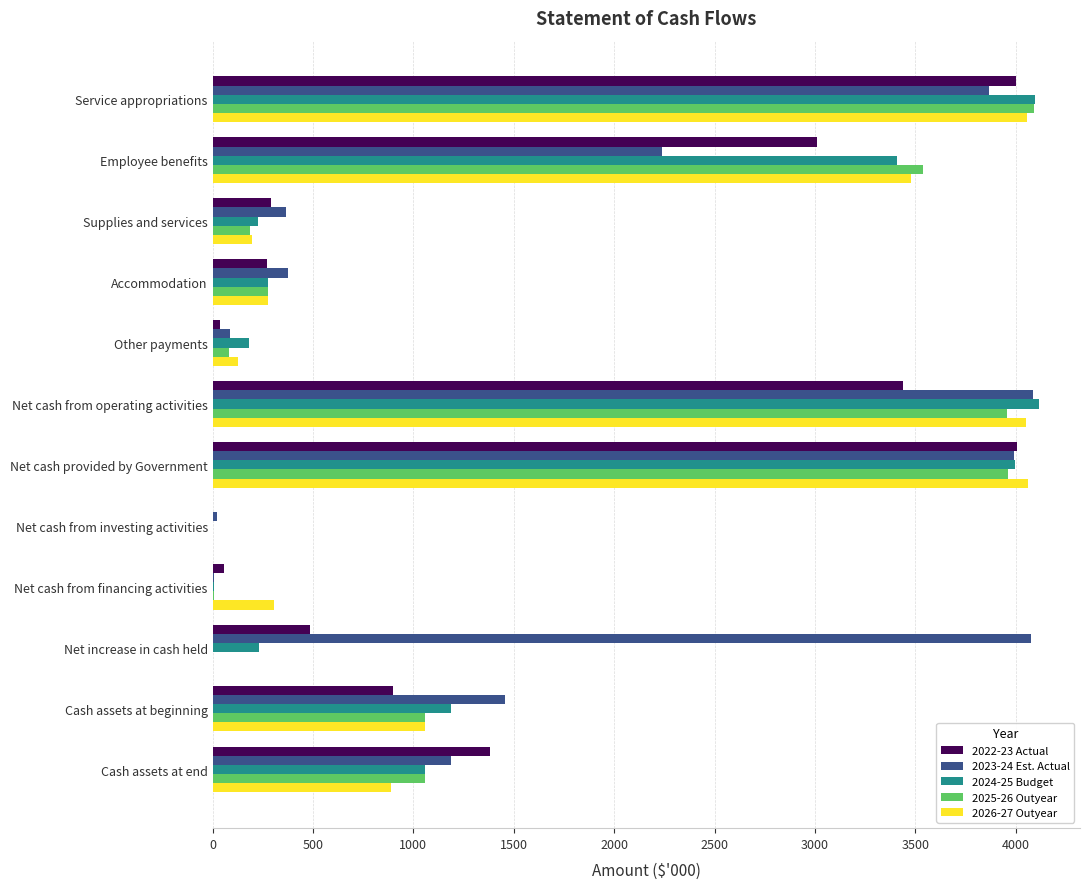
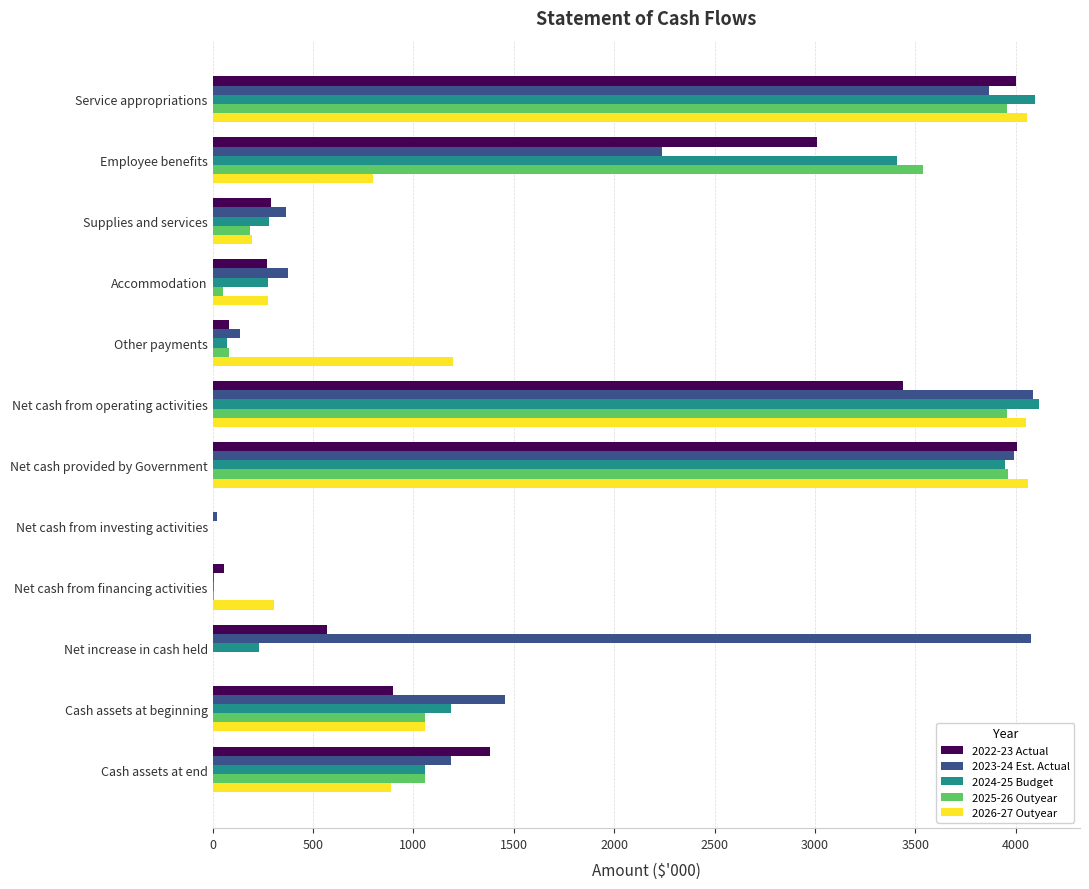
2025-26 Outyear, Service appropriations: 4090 -> 3960
2026-27 Outyear, Employee benefits: 3480 -> 800
2024-25 Budget, Supplies and services: 230 -> 280
2025-26 Outyear, Accommodation: 280 -> 50
2022-23 Actual, Other payments: 40 -> 80
2023-24 Est. Actual, Other payments: 90 -> 140
2024-25 Budget, Other payments: 180 -> 70
2026-27 Outyear, Other payments: 130 -> 1200
2024-25 Budget, Net cash provided by Government: 3990 -> 3950
2022-23 Actual, Net increase in cash held: 480 -> 570
